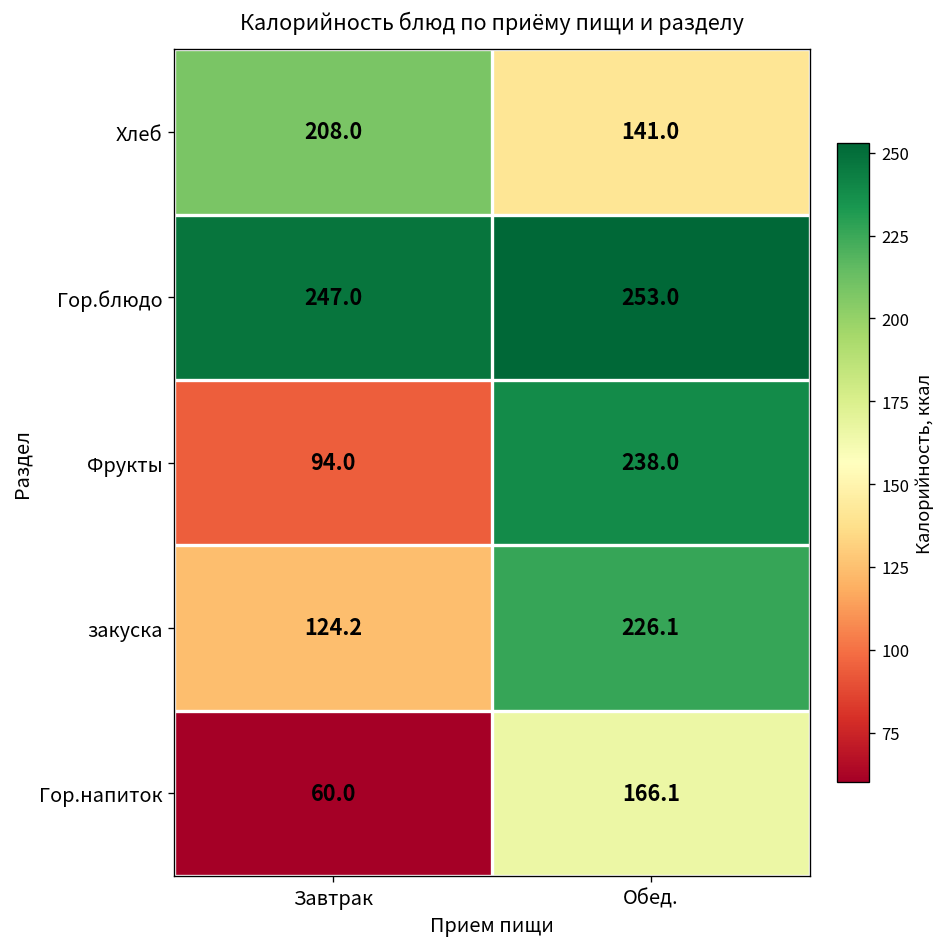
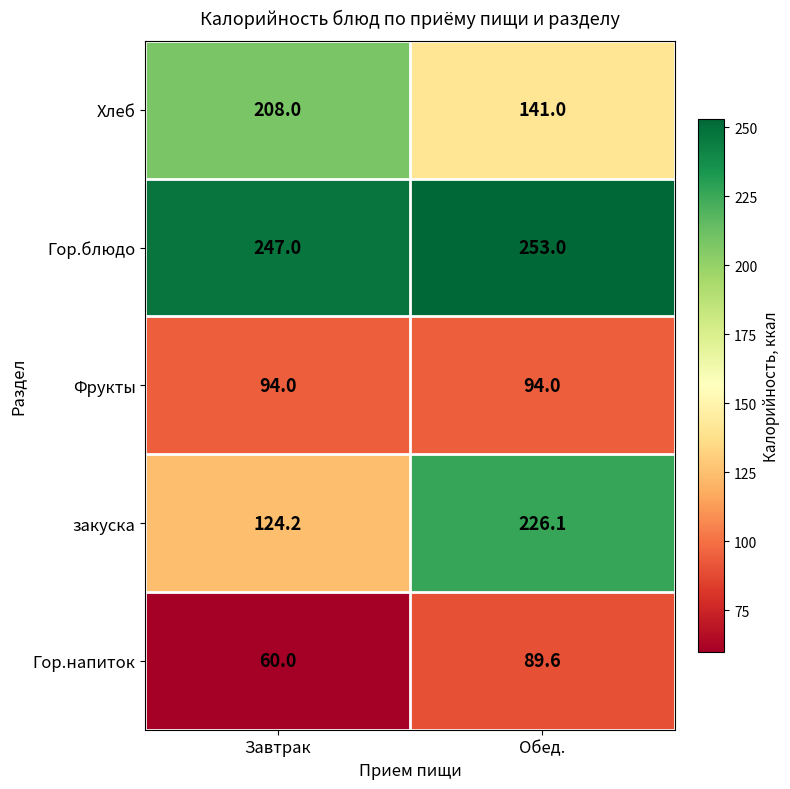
Фрукты, Обед.: 238.0 -> 94.0
Гор.напиток, Обед.: 166.1 -> 89.6
